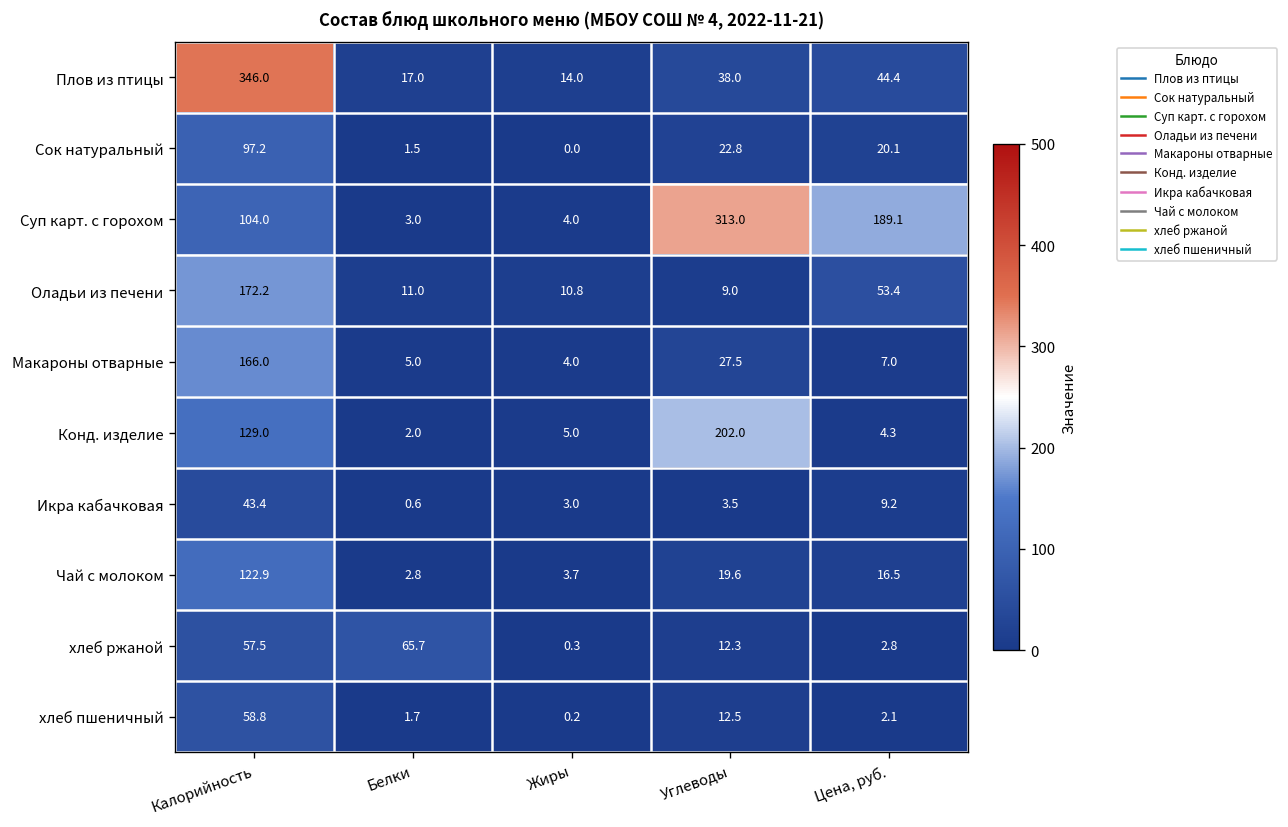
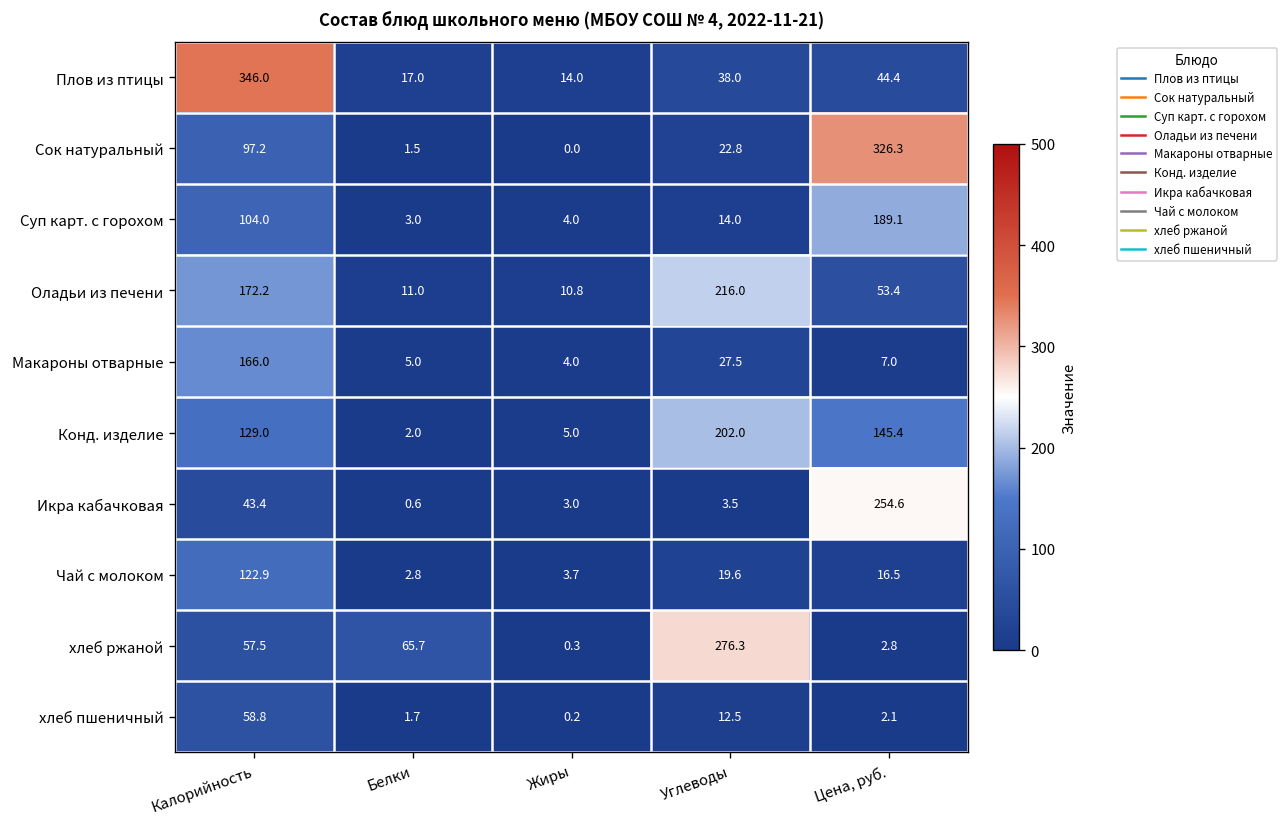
Сок натуральный, Цена, руб.: 20.1 -> 326.3
Суп карт. с горохом, Углеводы: 313.0 -> 14.0
Оладьи из печени, Углеводы: 9.0 -> 216.0
Конд. изделие, Цена, руб.: 4.3 -> 145.4
Икра кабачковая, Цена, руб.: 9.2 -> 254.6
хлеб ржаной, Углеводы: 12.3 -> 276.3
